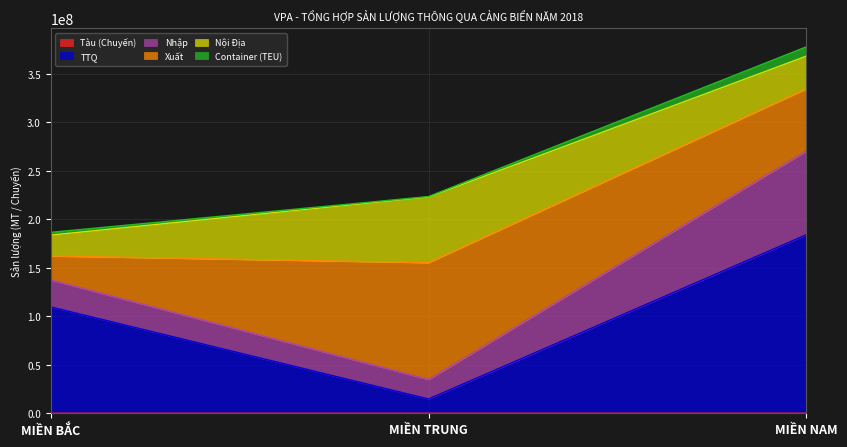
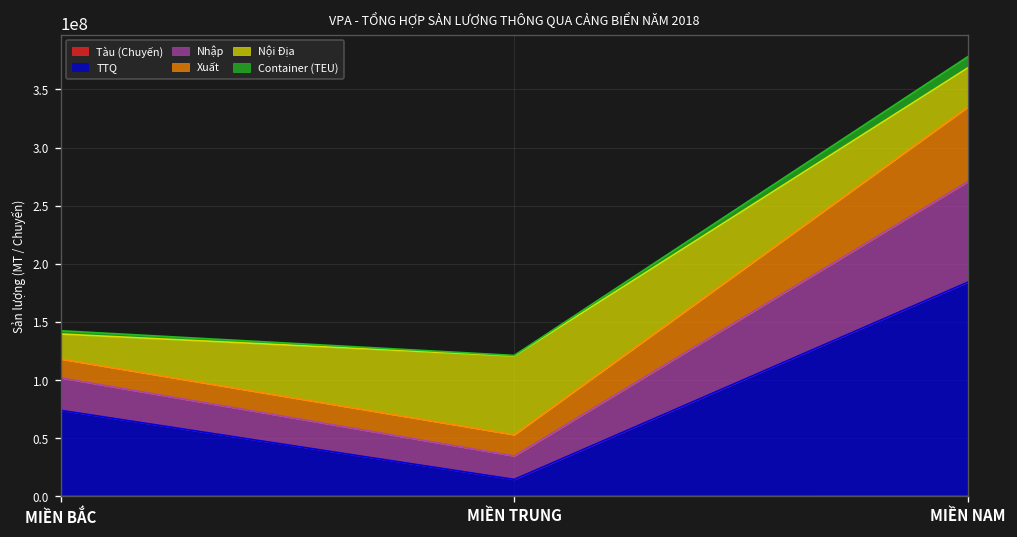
TTQ, MIỀN BẮC: 110000000 -> 70000000
Xuất, MIỀN BẮC: 25000000 -> 16000000
Xuất, MIỀN TRUNG: 120000000 -> 20000000
